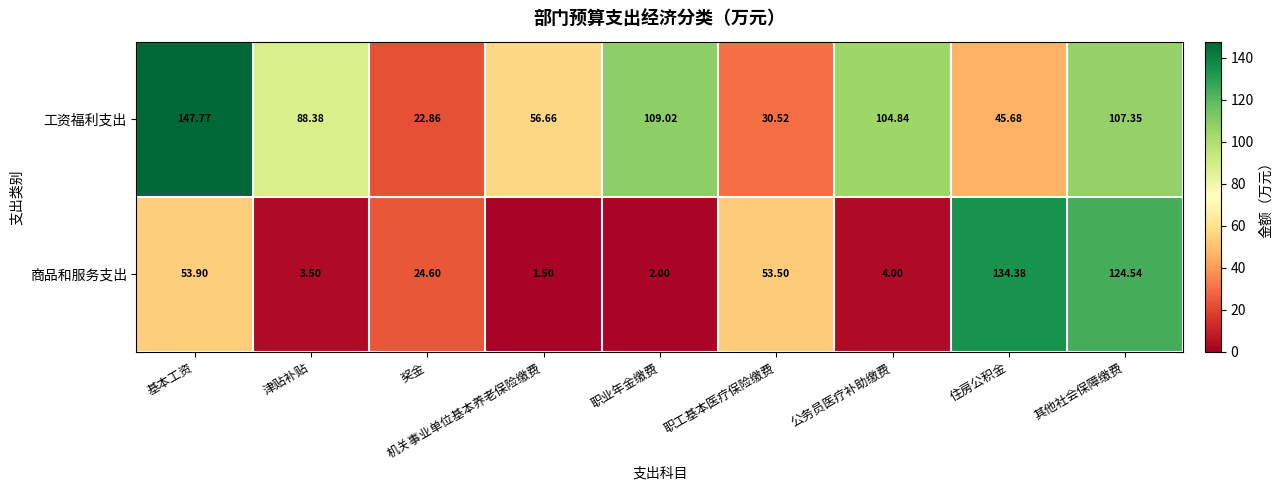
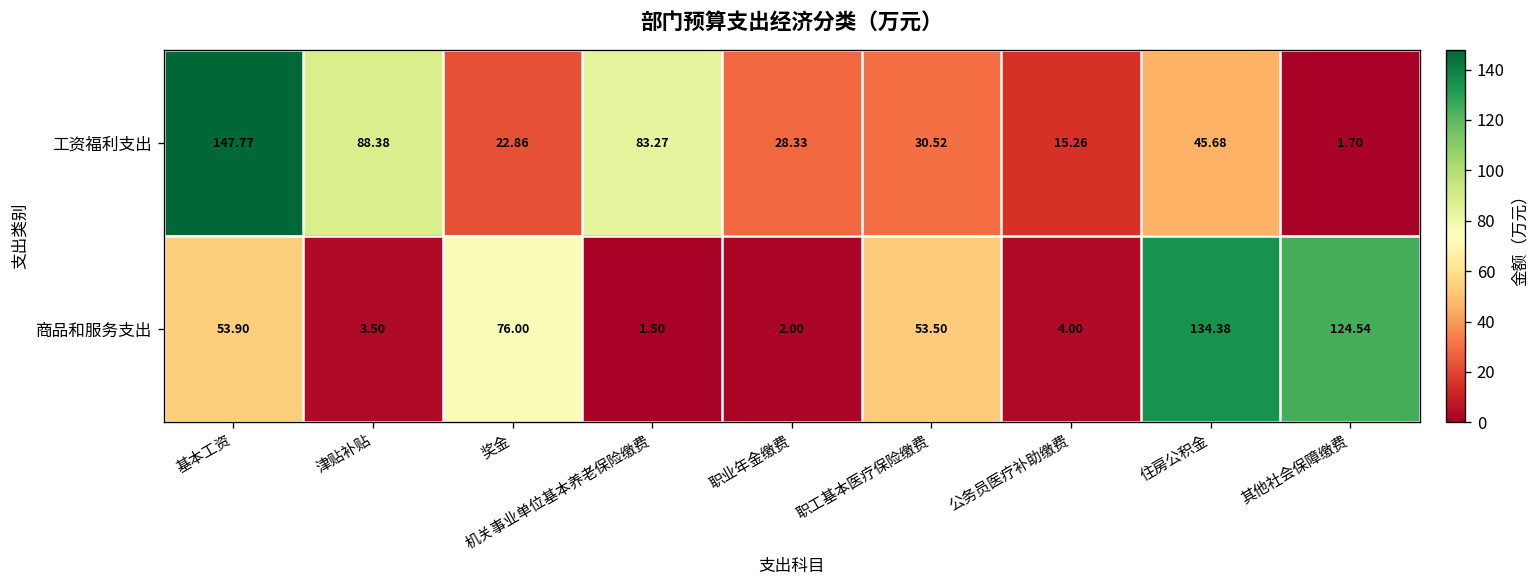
工资福利支出, 机关事业单位基本养老保险缴费: 56.66 -> 83.27
工资福利支出, 职业年金缴费: 109.02 -> 28.33
工资福利支出, 公务员医疗补助缴费: 104.84 -> 15.26
工资福利支出, 其他社会保障缴费: 107.35 -> 1.70
商品和服务支出, 奖金: 24.60 -> 76.00
